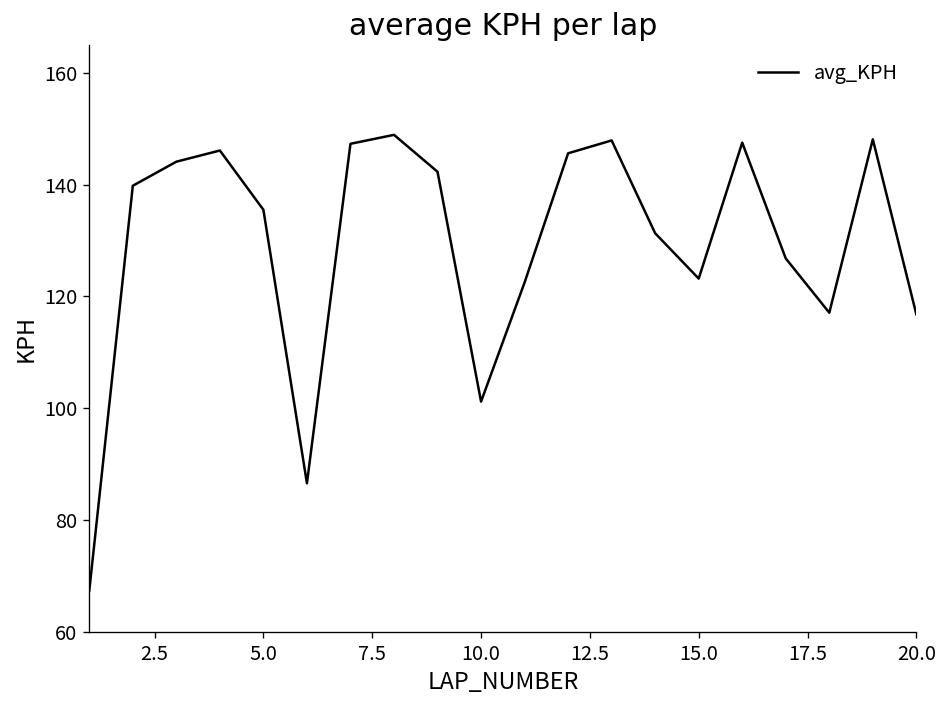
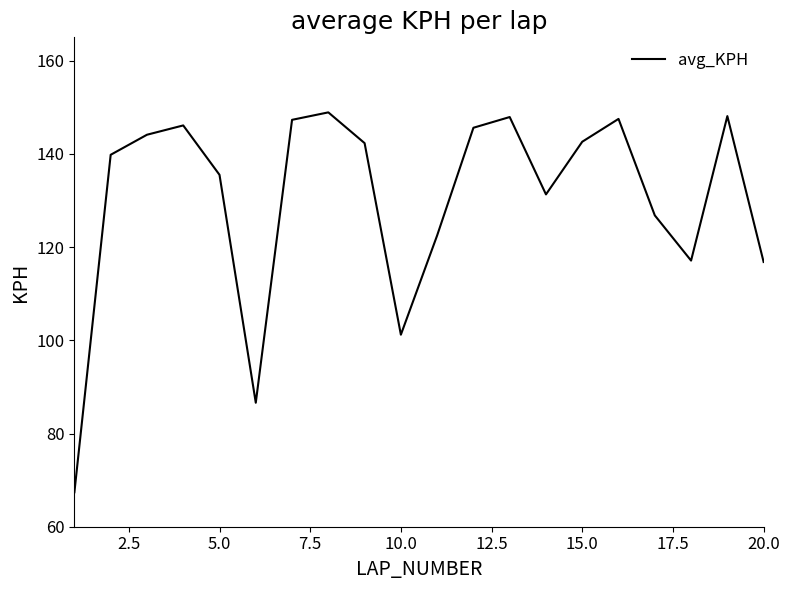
15.0: 123 -> 143
